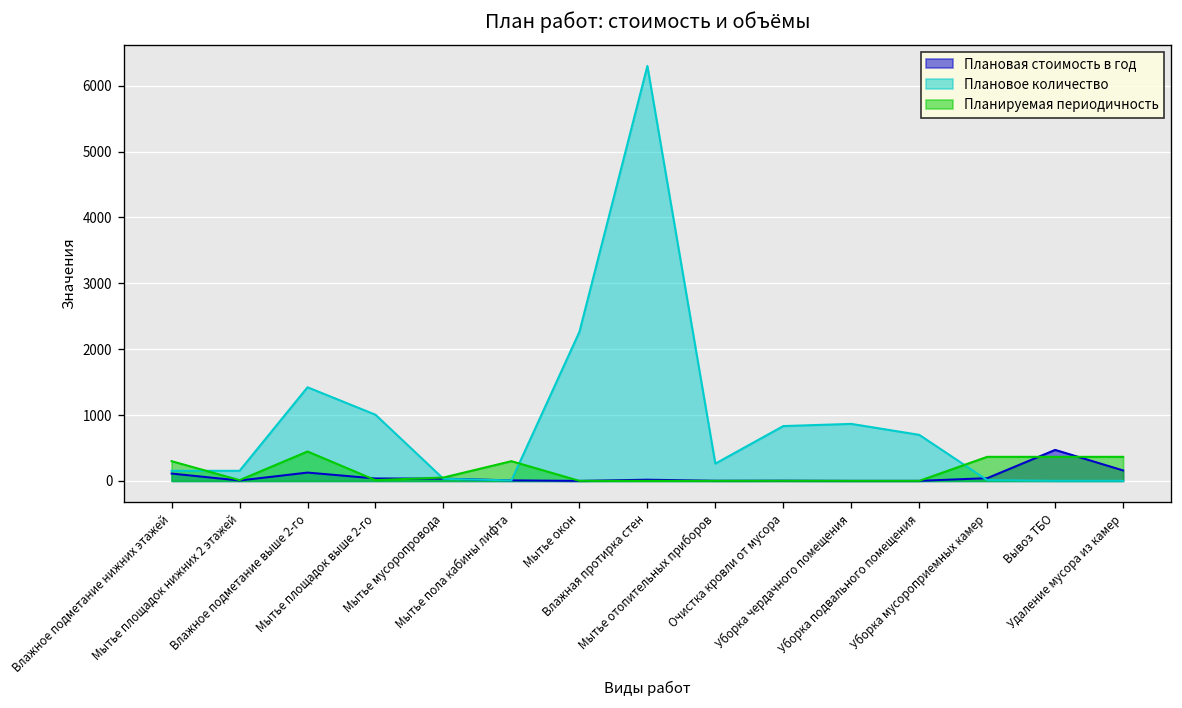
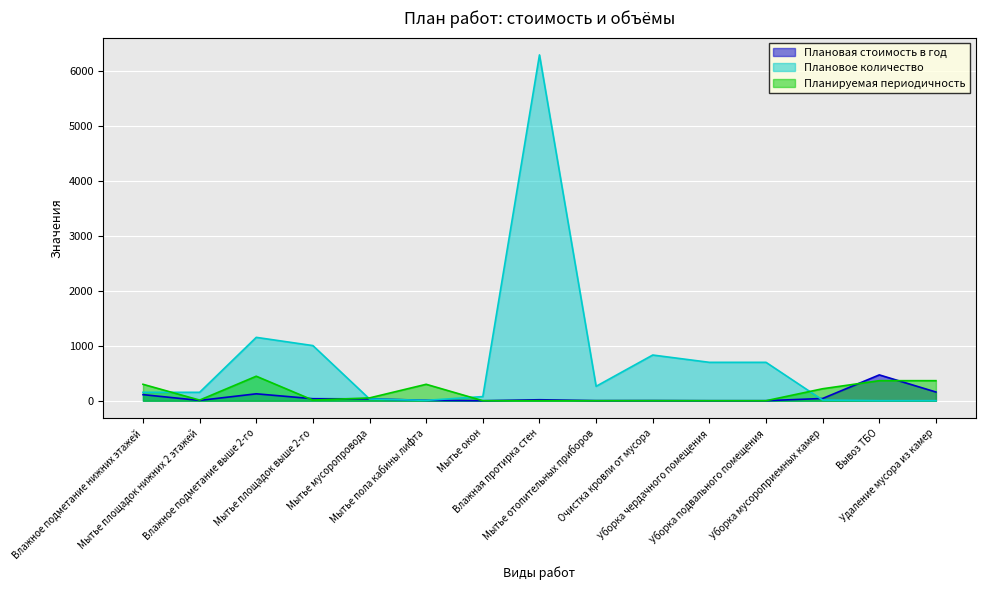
Плановое количество, Влажное подметание выше 2-го: 1400 -> 1200
Плановое количество, Мытье окон: 2300 -> 100
Плановое количество, Уборка чердачного помещения: 900 -> 700
Планируемая периодичность, Уборка мусороприемных камер: 400 -> 200
